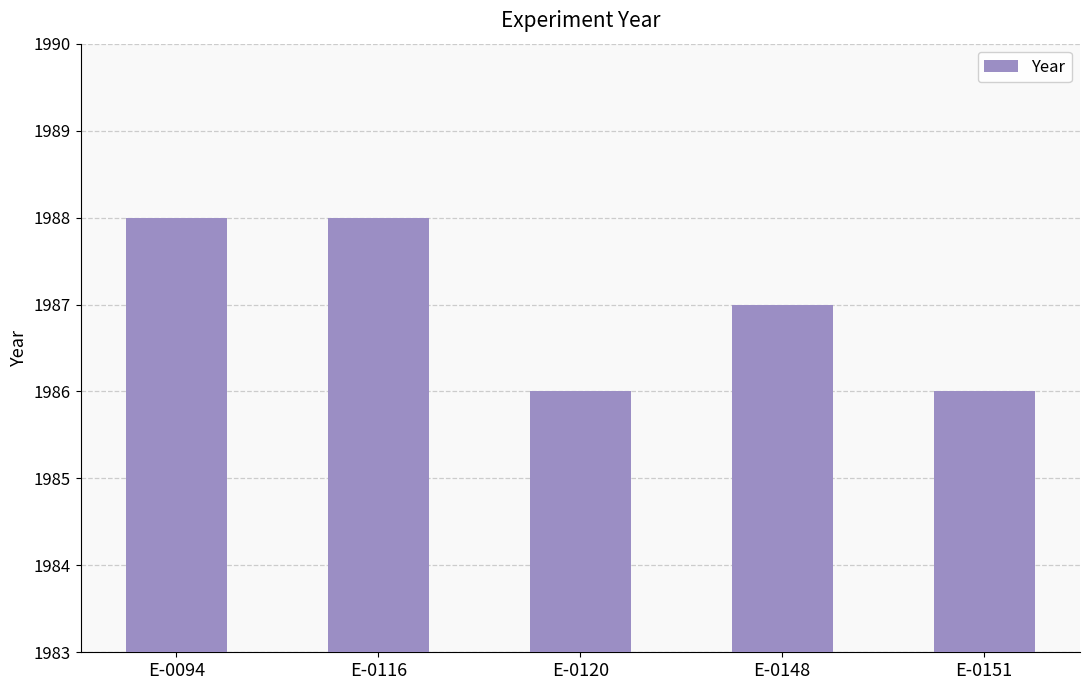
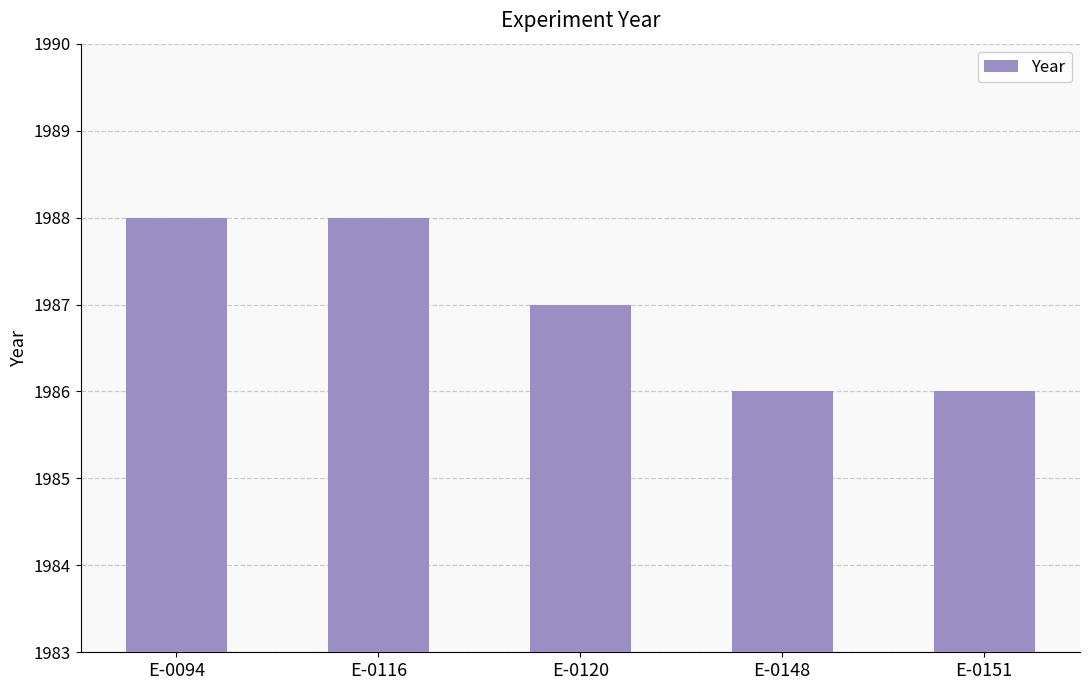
E-0120: 1986 -> 1987
E-0148: 1987 -> 1986
